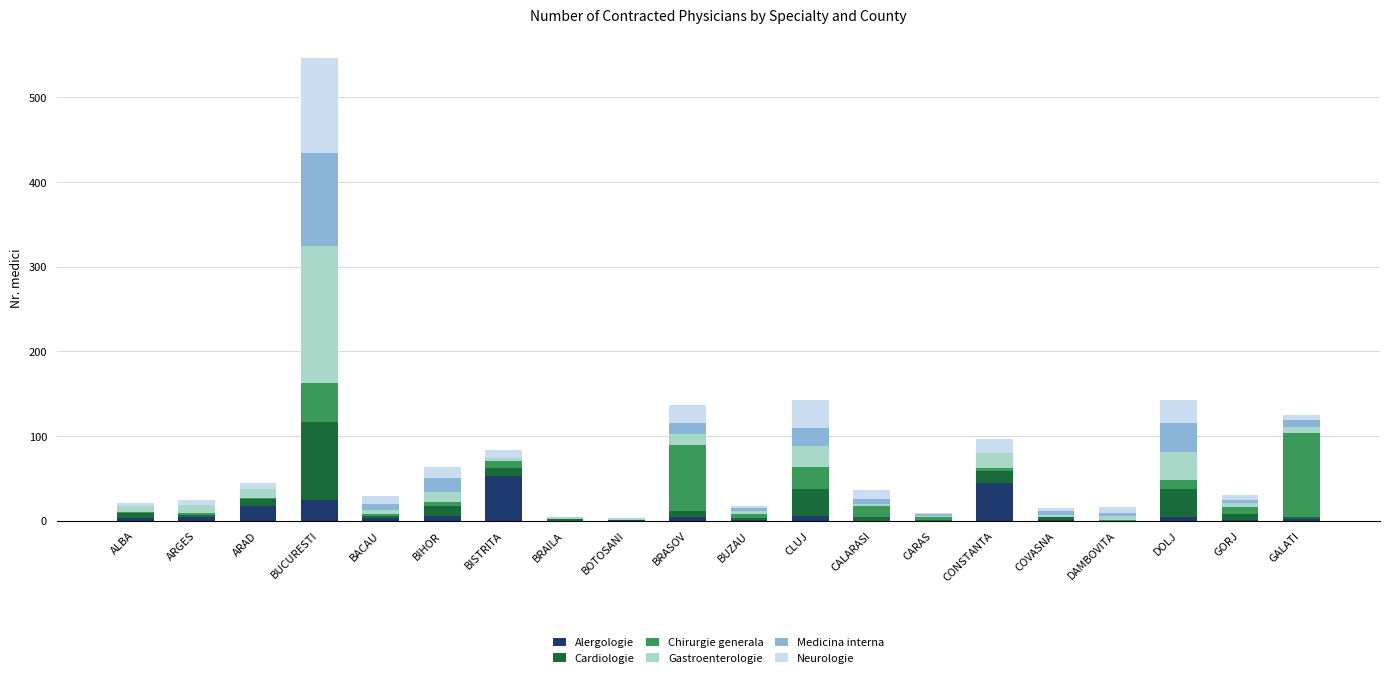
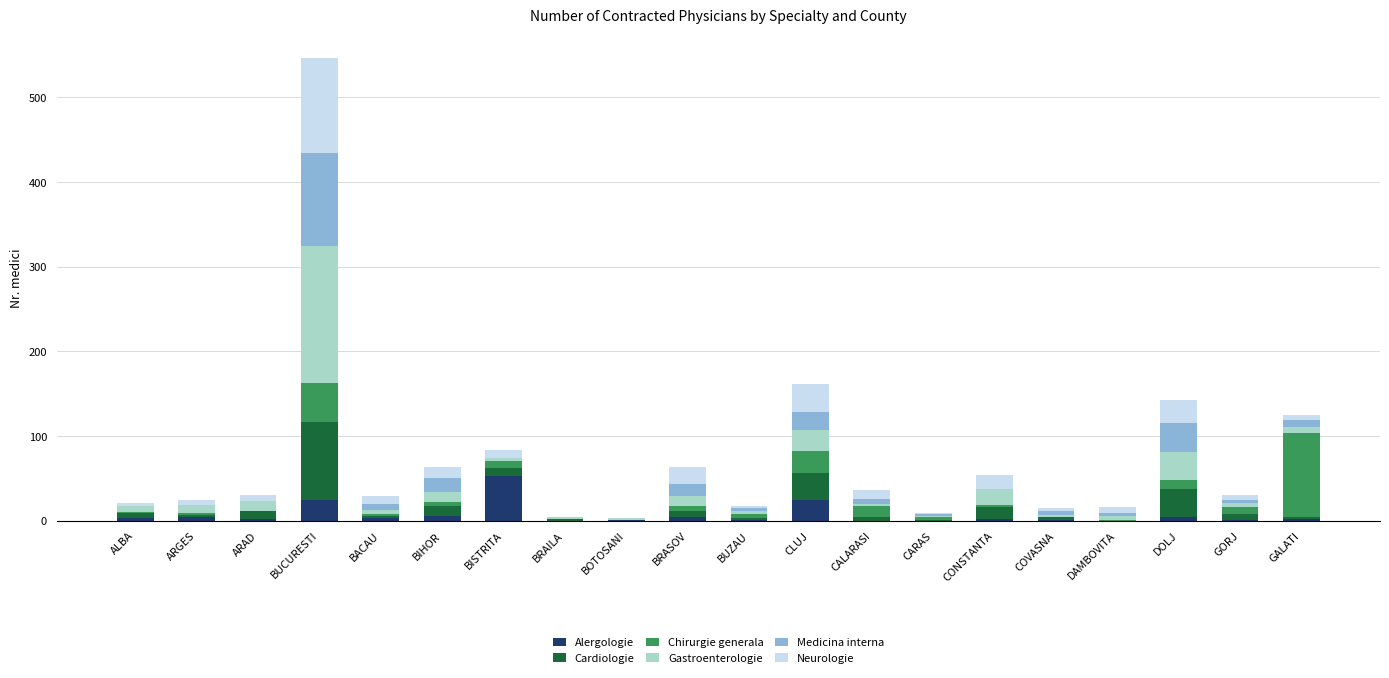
Alergologie, ARAD: 20 -> 0
Chirurgie generala, BRASOV: 80 -> 10
Alergologie, CLUJ: 10 -> 30
Alergologie, CONSTANTA: 50 -> 0
